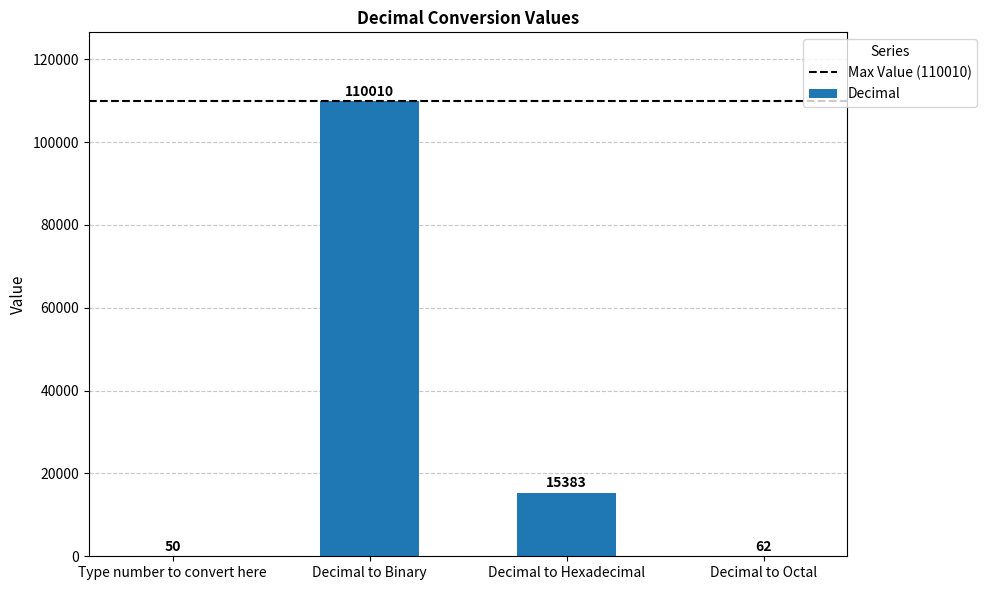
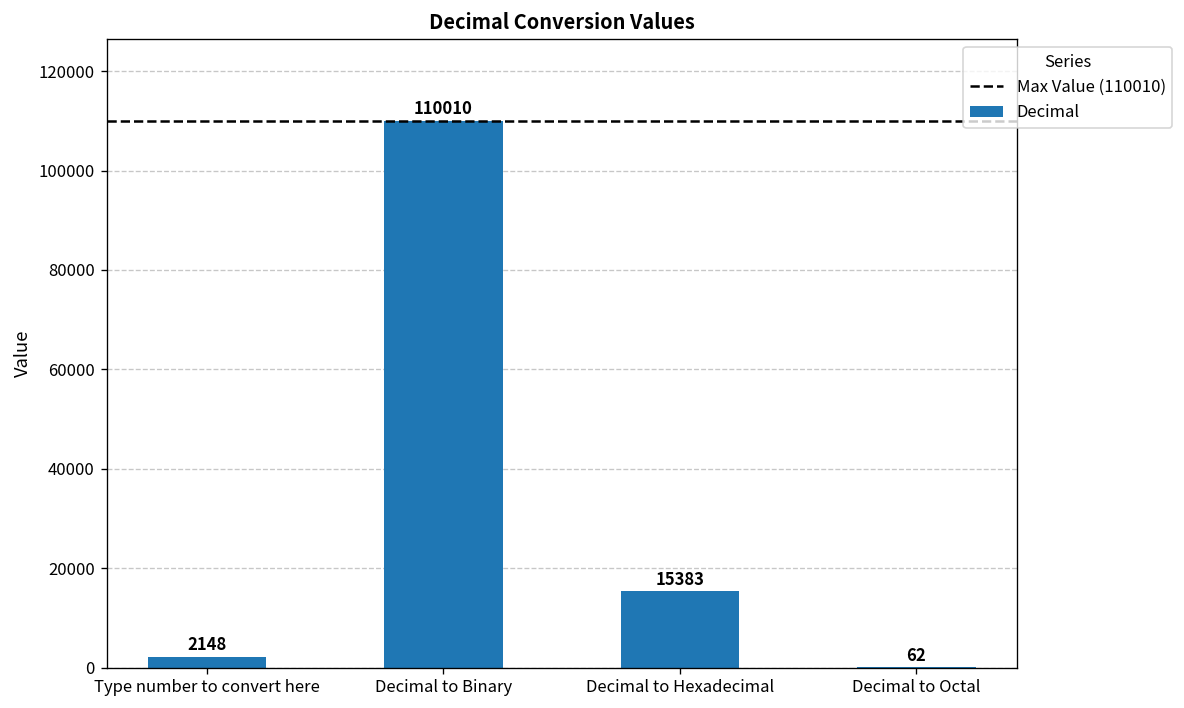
Type number to convert here: 50 -> 2148
